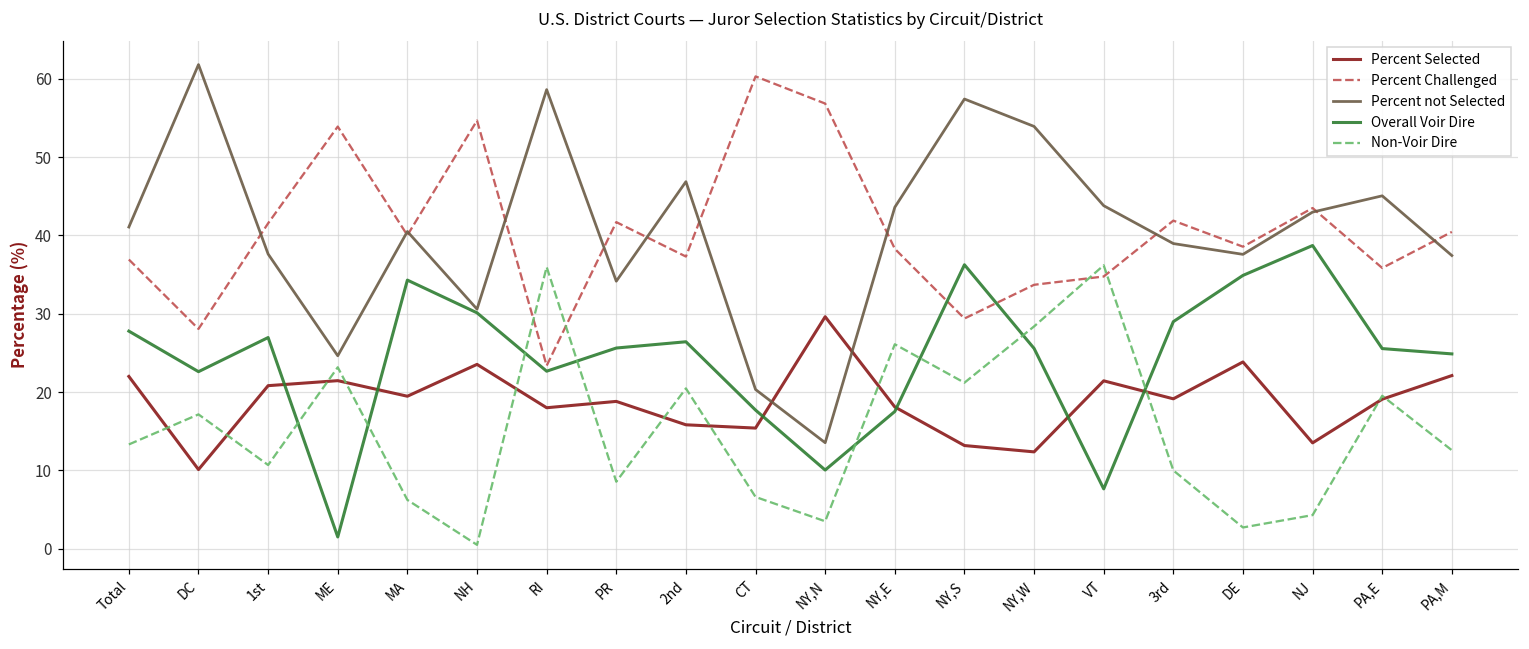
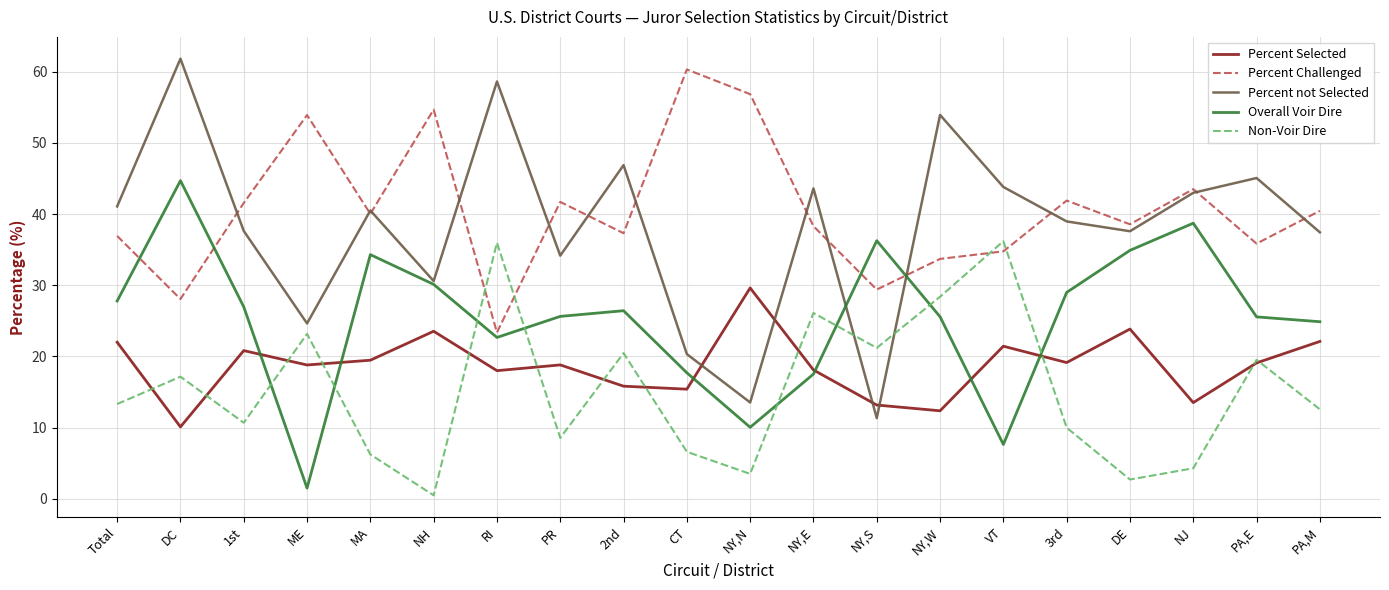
Overall Voir Dire, DC: 23 -> 45
Percent Selected, ME: 21 -> 19
Percent not Selected, NY,S: 57 -> 11
